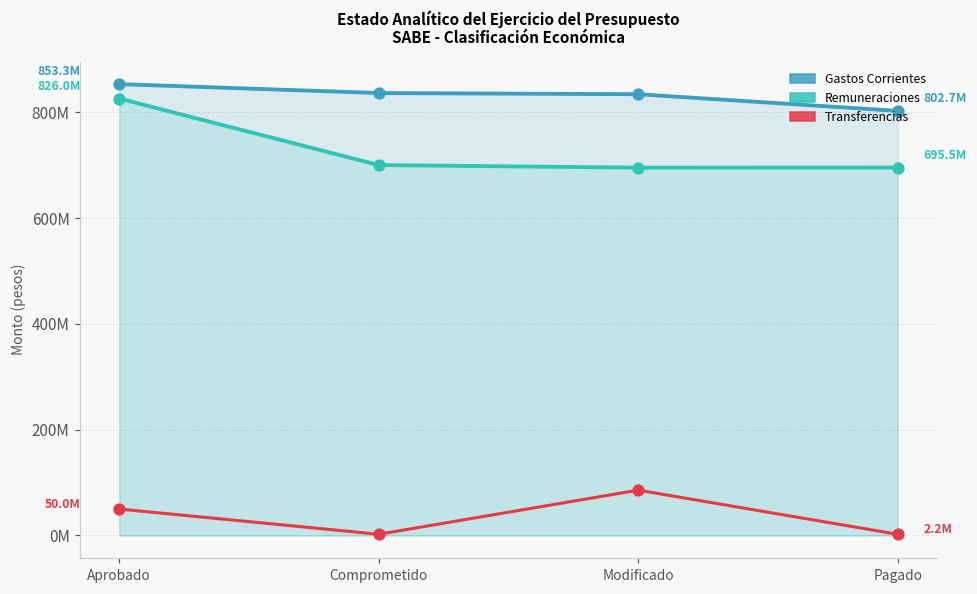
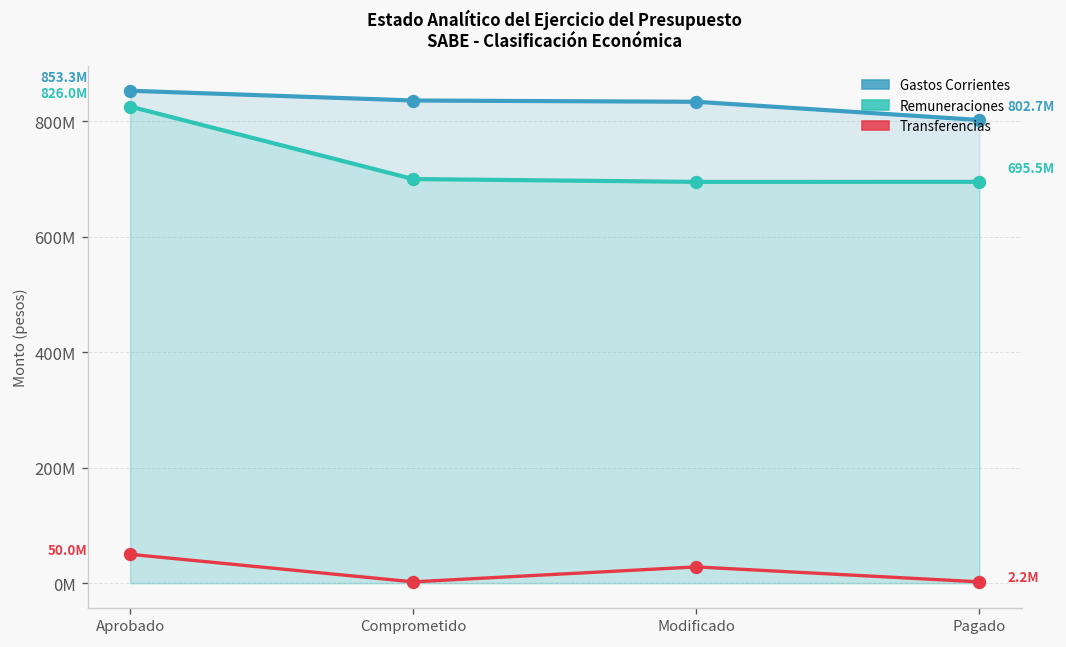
Transferencias, Modificado: 90000000 -> 30000000
